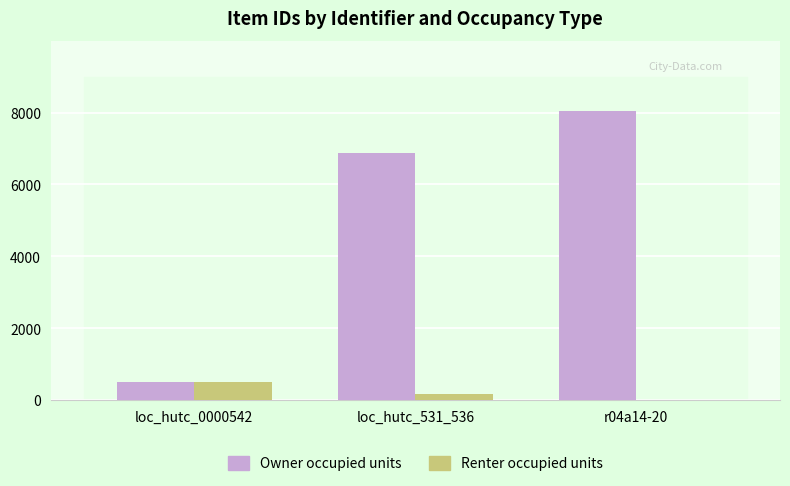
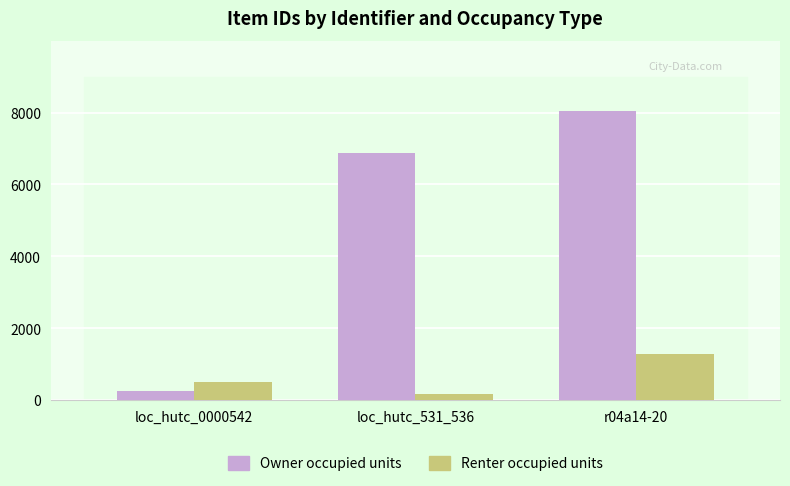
Owner occupied units, loc_hutc_0000542: 500 -> 300
Renter occupied units, r04a14-20: 0 -> 1300
